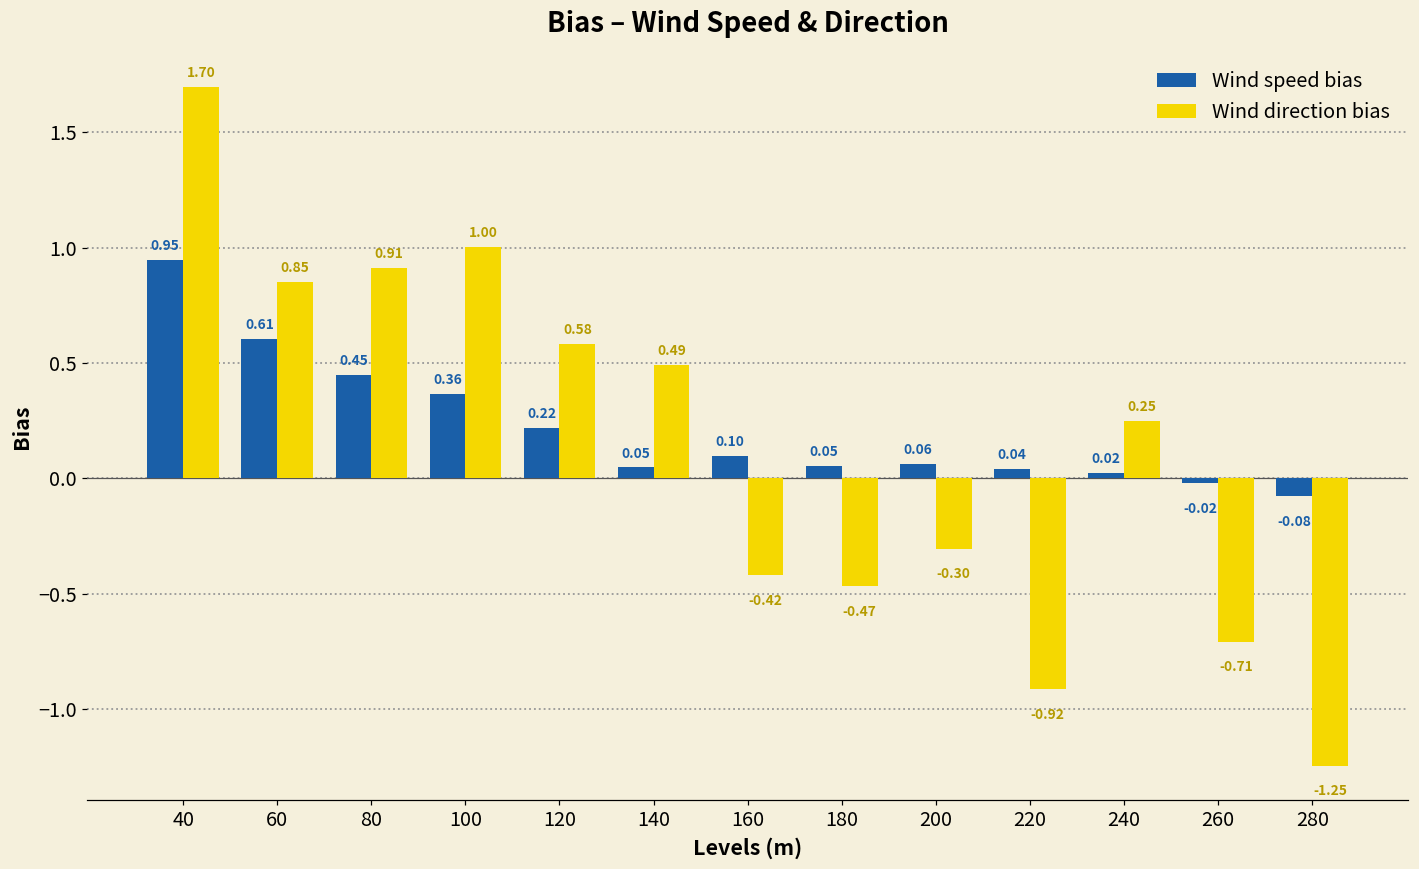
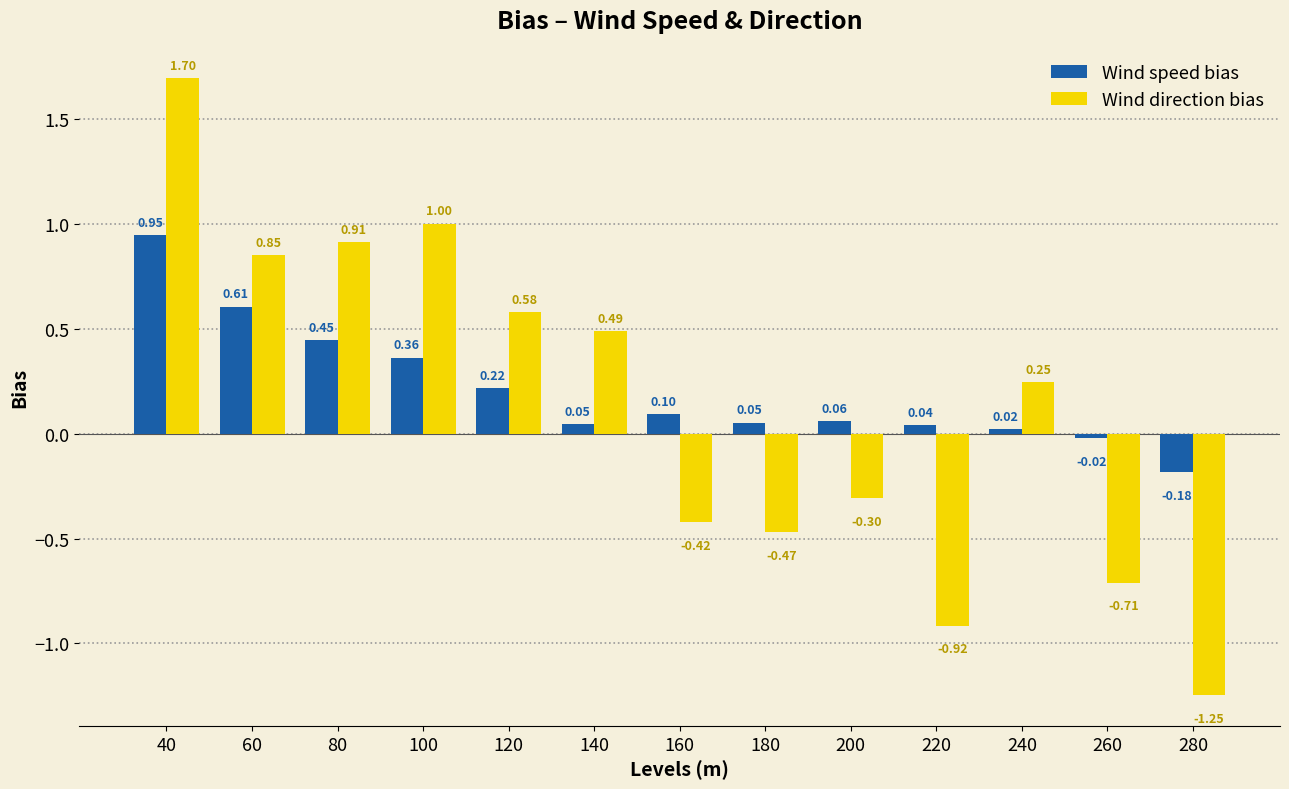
Wind speed bias, 280: -0.08 -> -0.18
